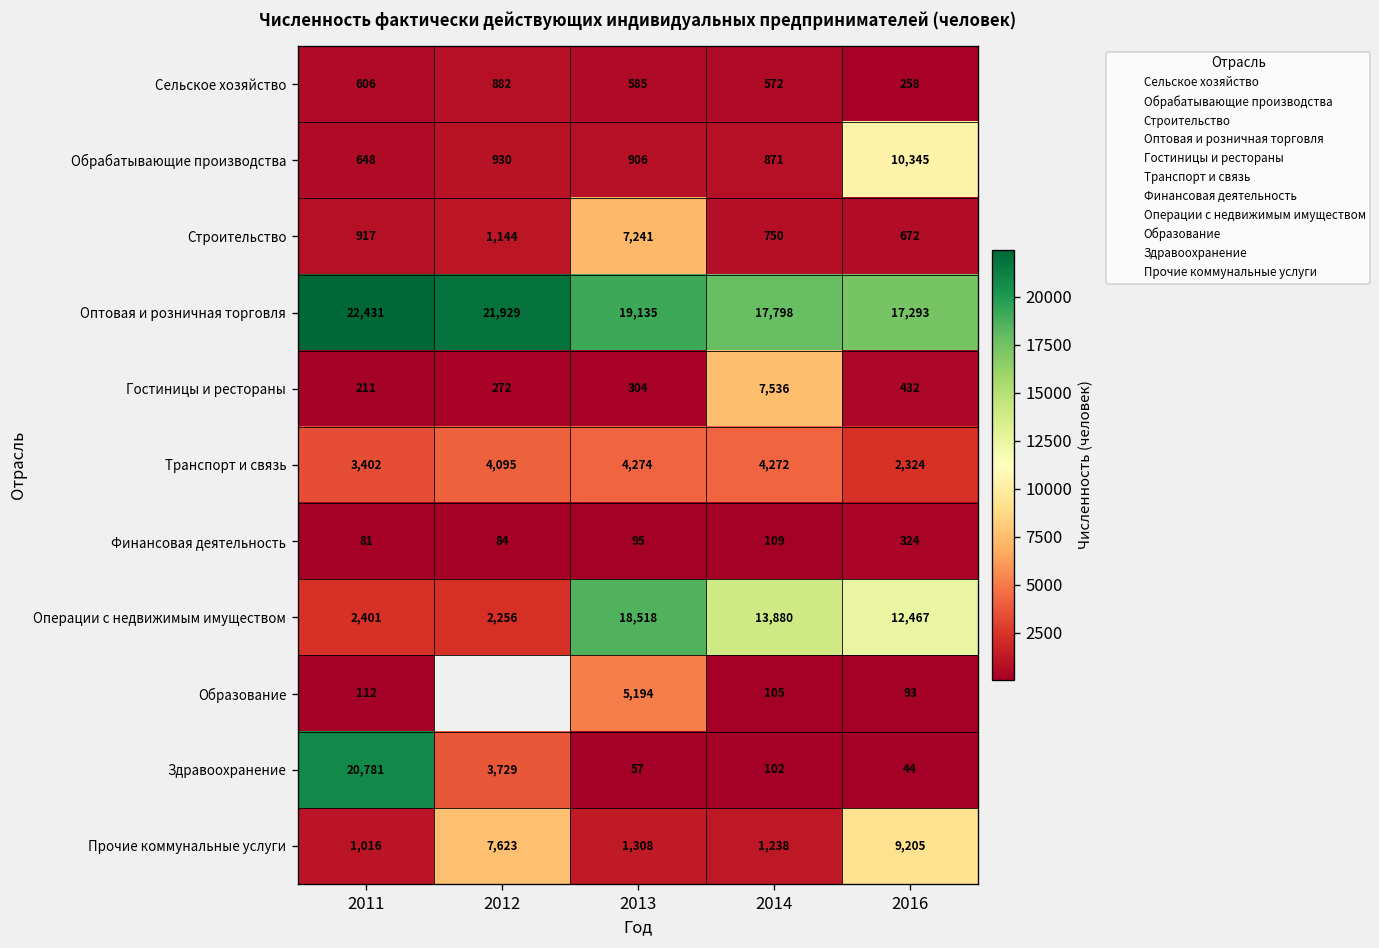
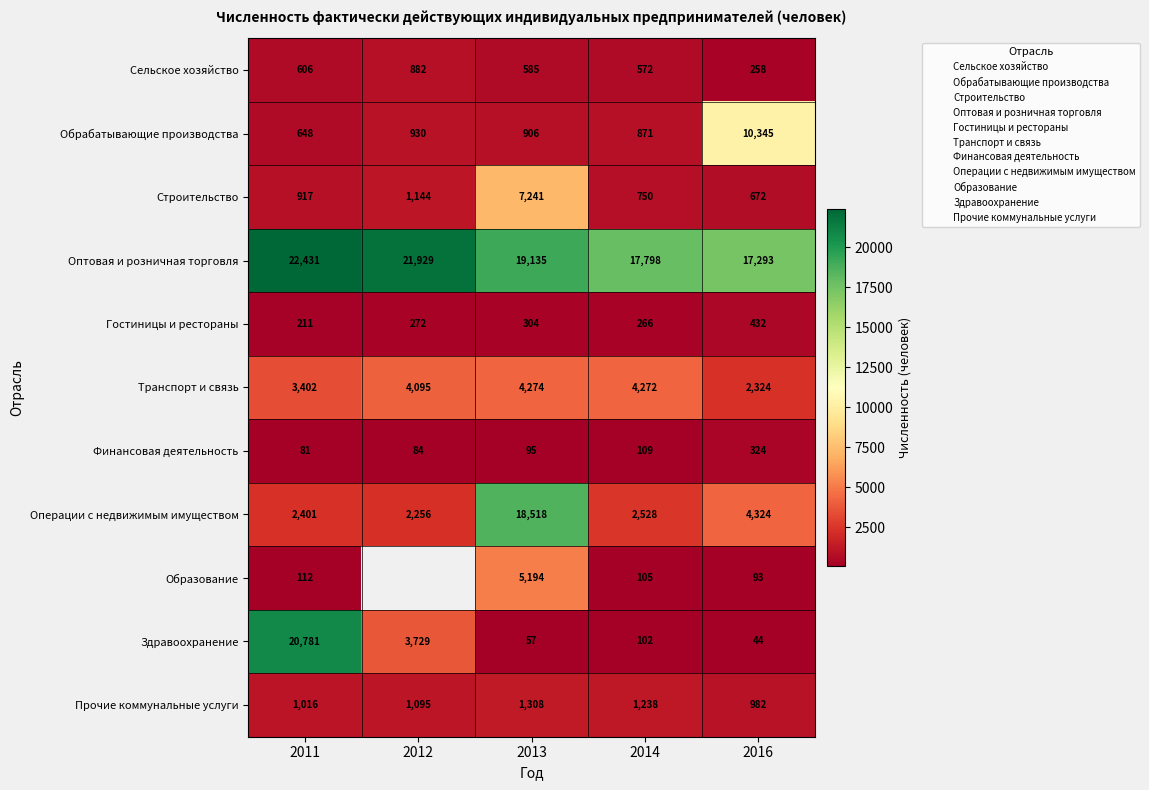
Гостиницы и рестораны, 2014: 7,536 -> 266
Операции с недвижимым имуществом, 2014: 13,880 -> 2,528
Операции с недвижимым имуществом, 2016: 12,467 -> 4,324
Прочие коммунальные услуги, 2012: 7,623 -> 1,095
Прочие коммунальные услуги, 2016: 9,205 -> 982
